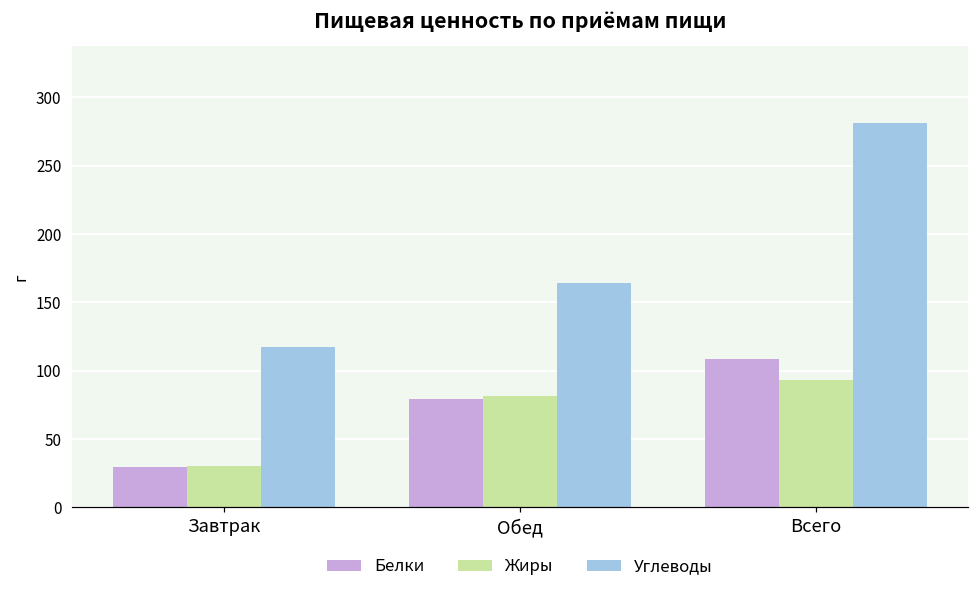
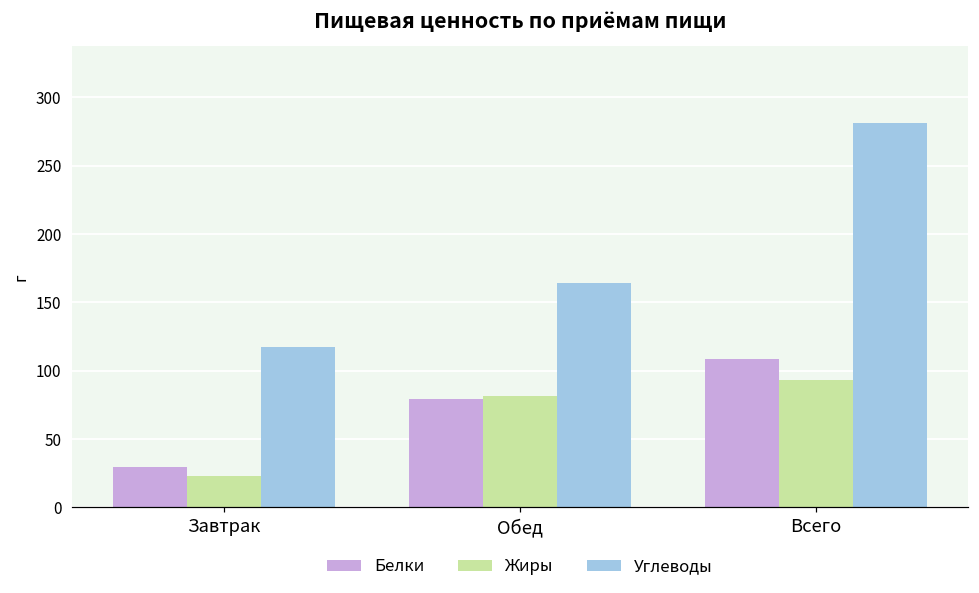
Жиры, Завтрак: 30 -> 23
